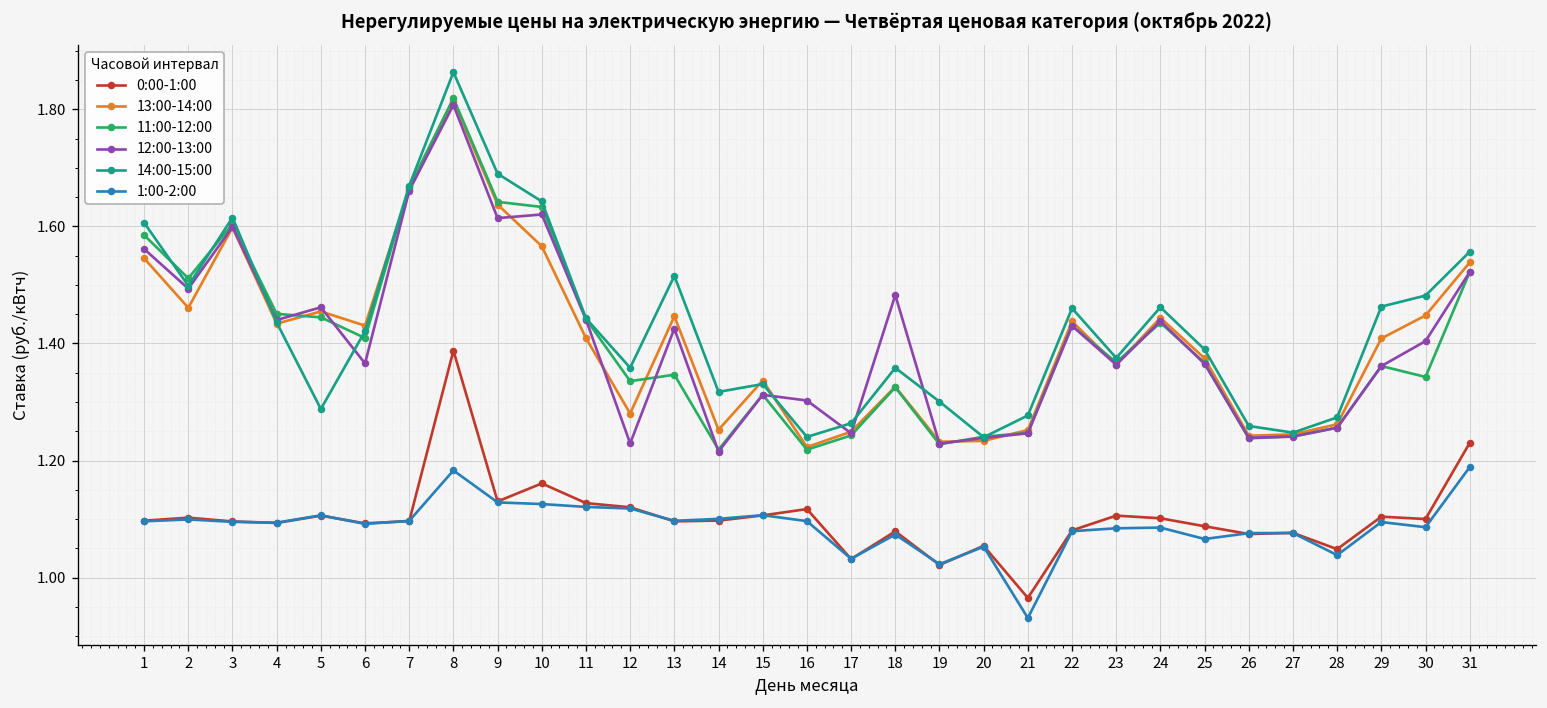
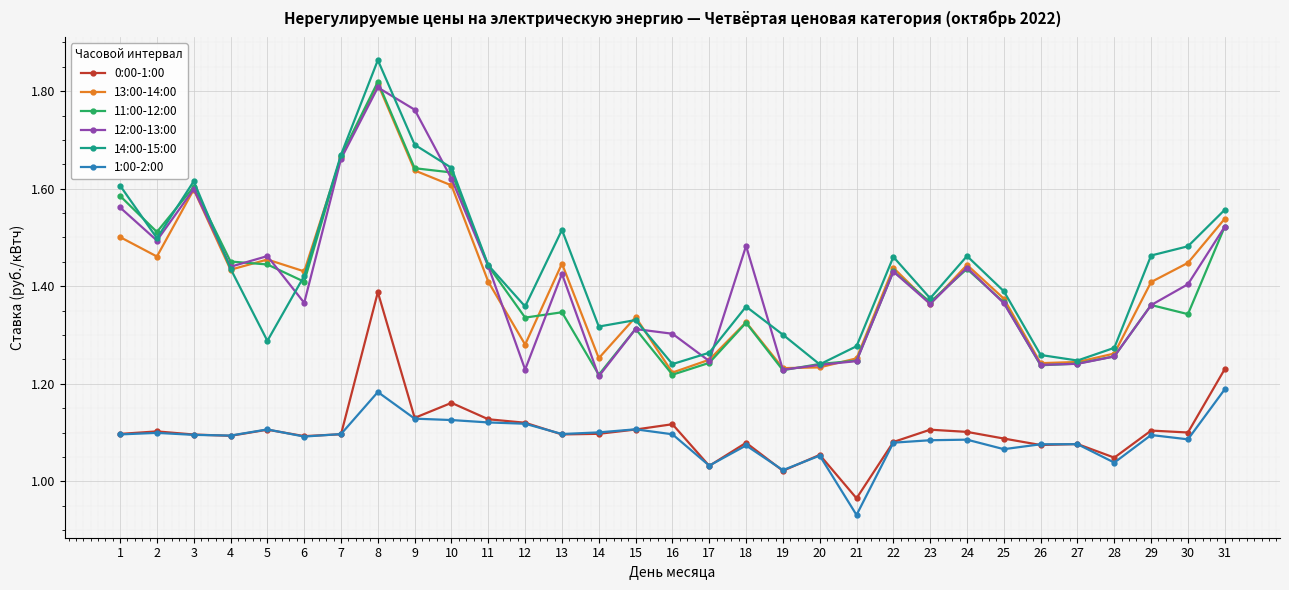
13:00-14:00, 1: 1.55 -> 1.50
12:00-13:00, 9: 1.61 -> 1.76
13:00-14:00, 10: 1.57 -> 1.61
